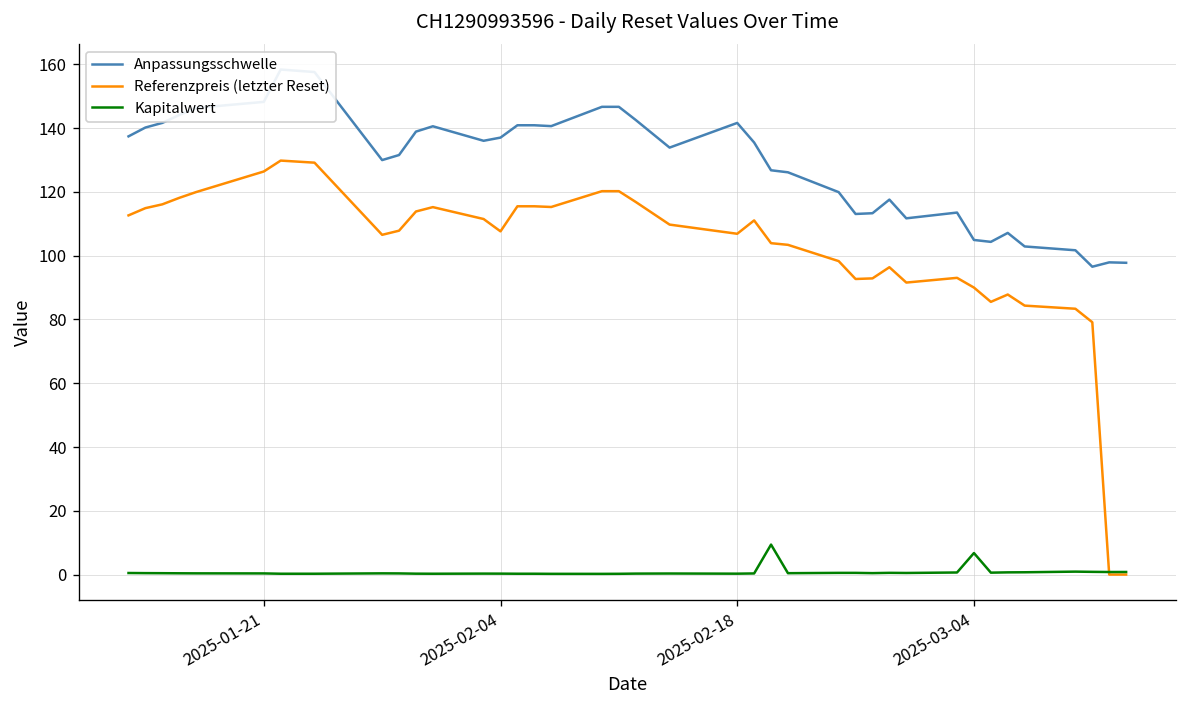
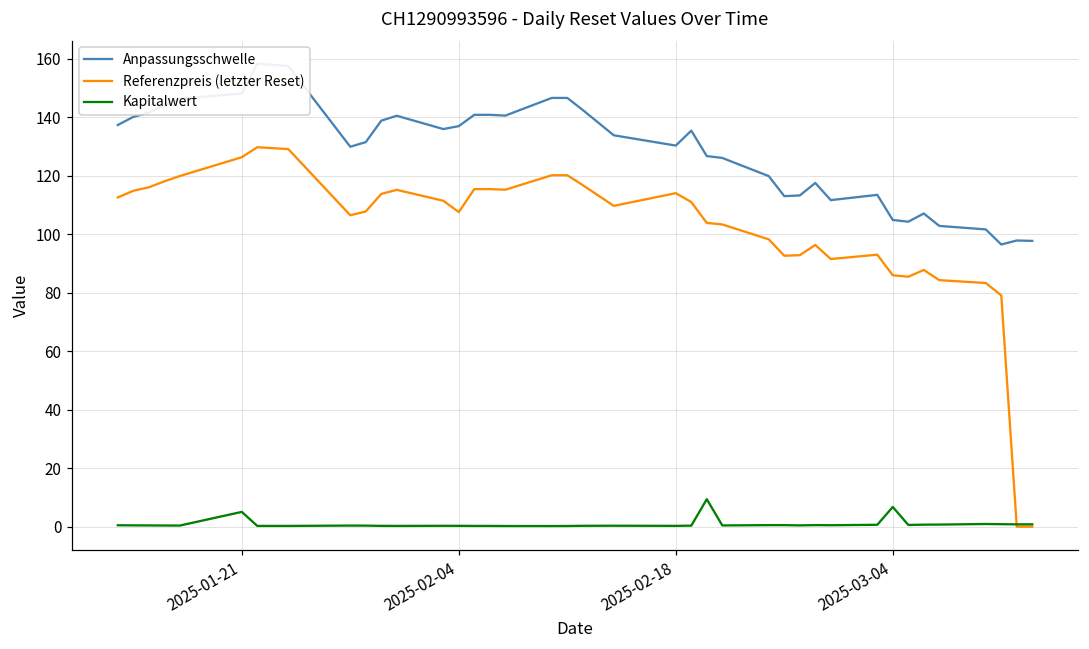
Kapitalwert, 2025-01-21: 0 -> 5
Anpassungsschwelle, 2025-02-18: 142 -> 130
Referenzpreis (letzter Reset), 2025-02-18: 107 -> 114
Referenzpreis (letzter Reset), 2025-03-04: 90 -> 86
